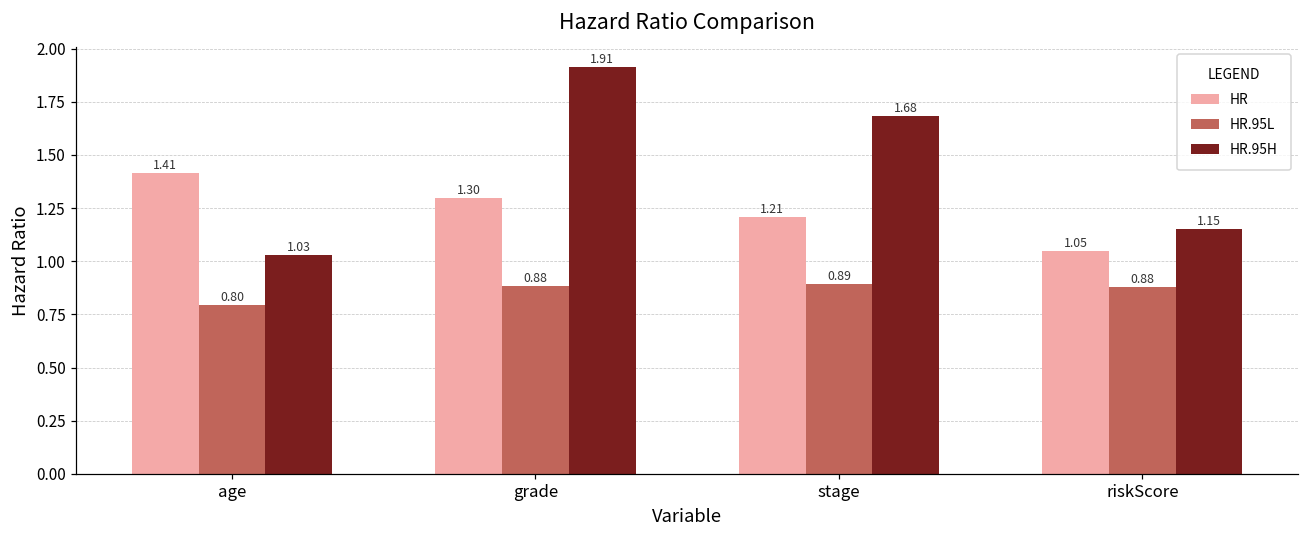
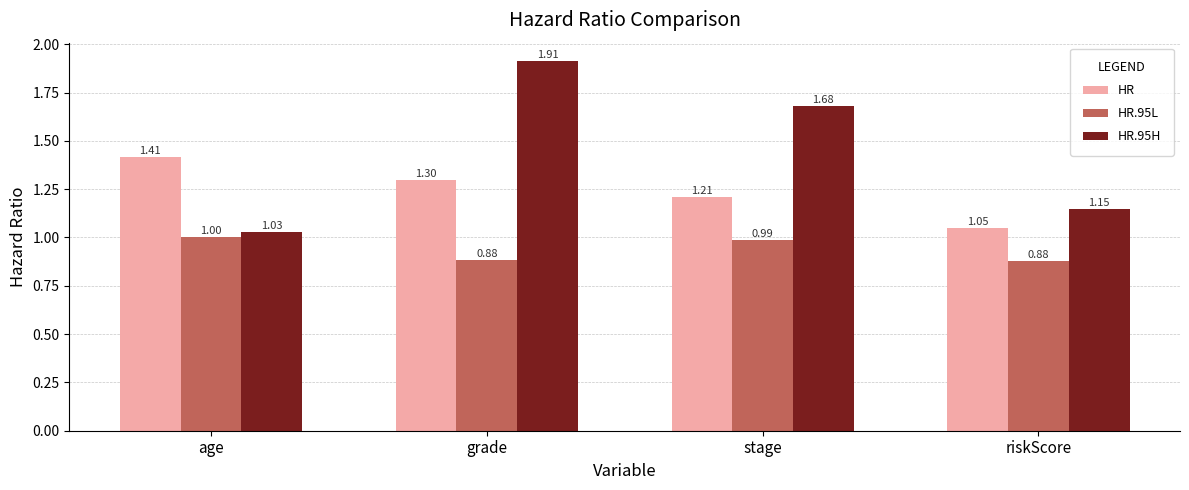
HR.95L, age: 0.80 -> 1.00
HR.95L, stage: 0.89 -> 0.99
